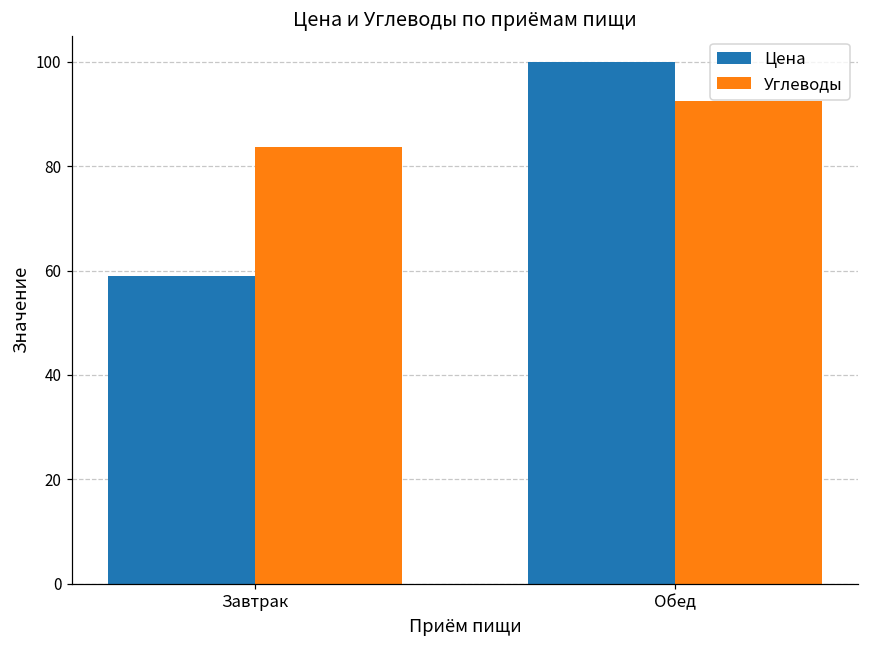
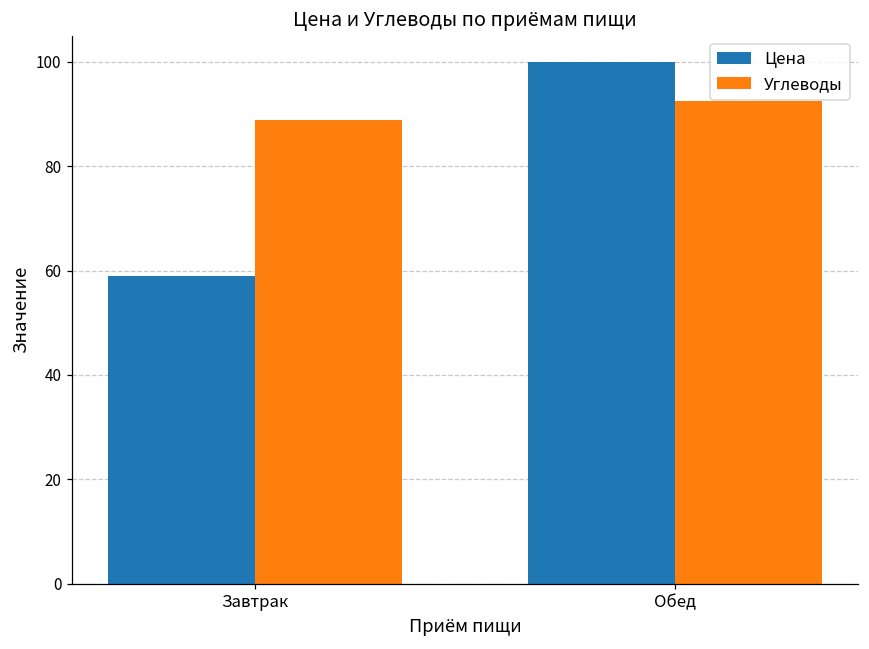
Углеводы, Завтрак: 84 -> 89
